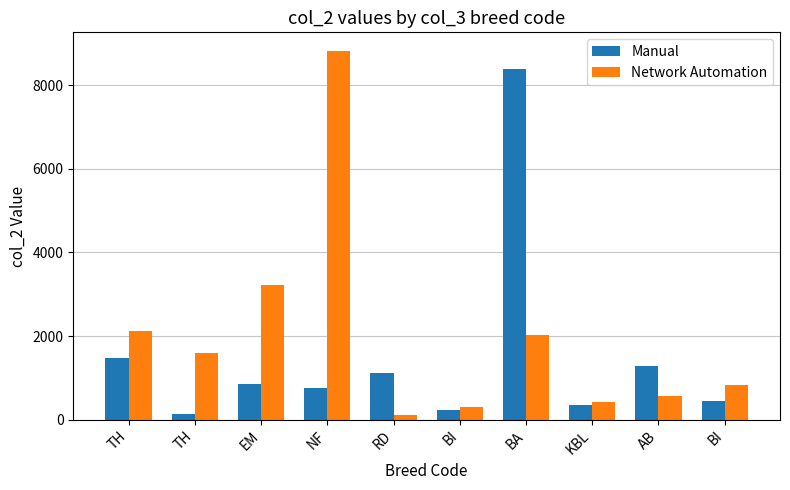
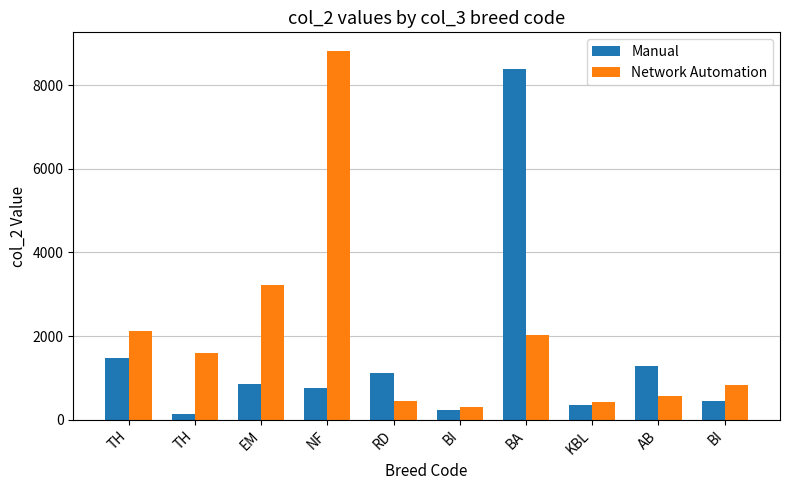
Network Automation, RD: 100 -> 500
